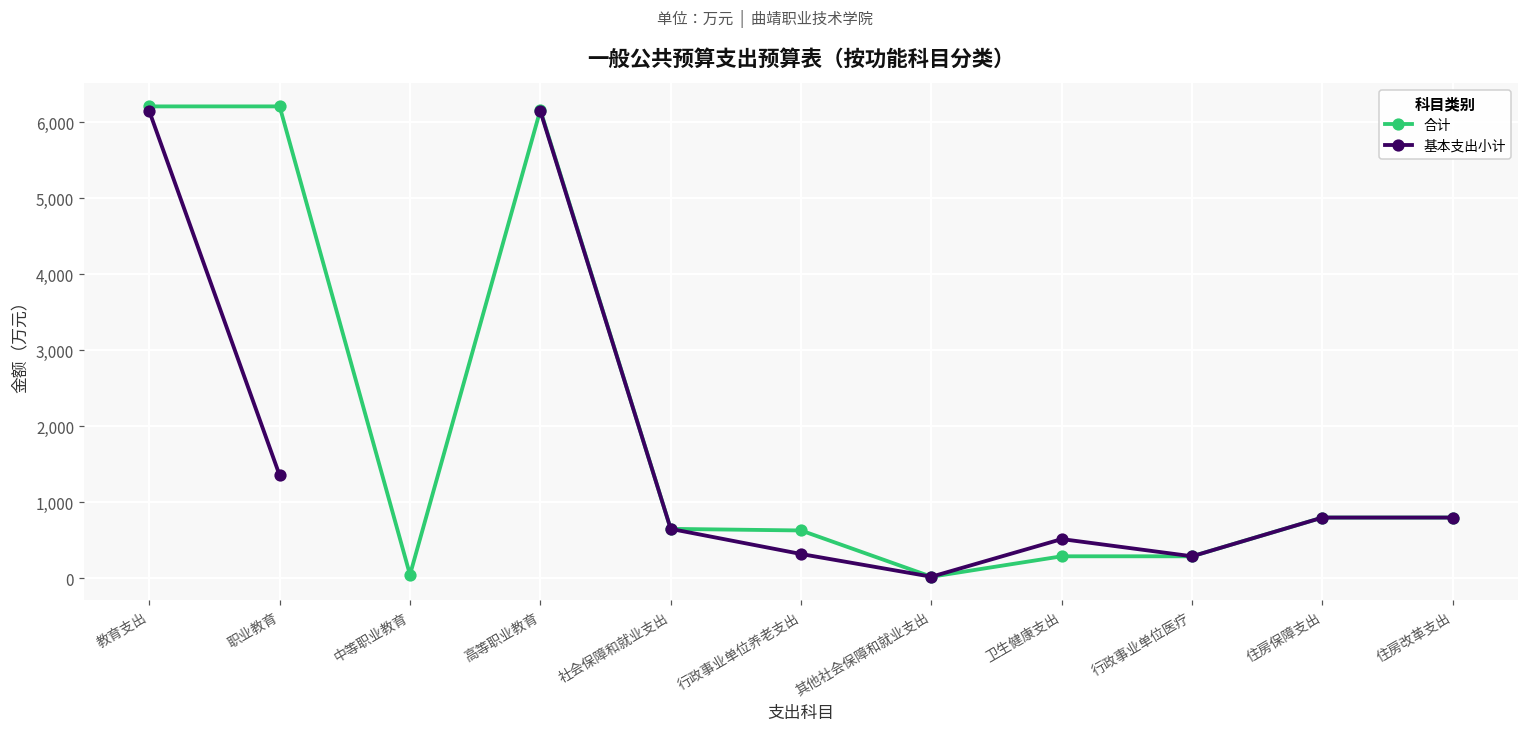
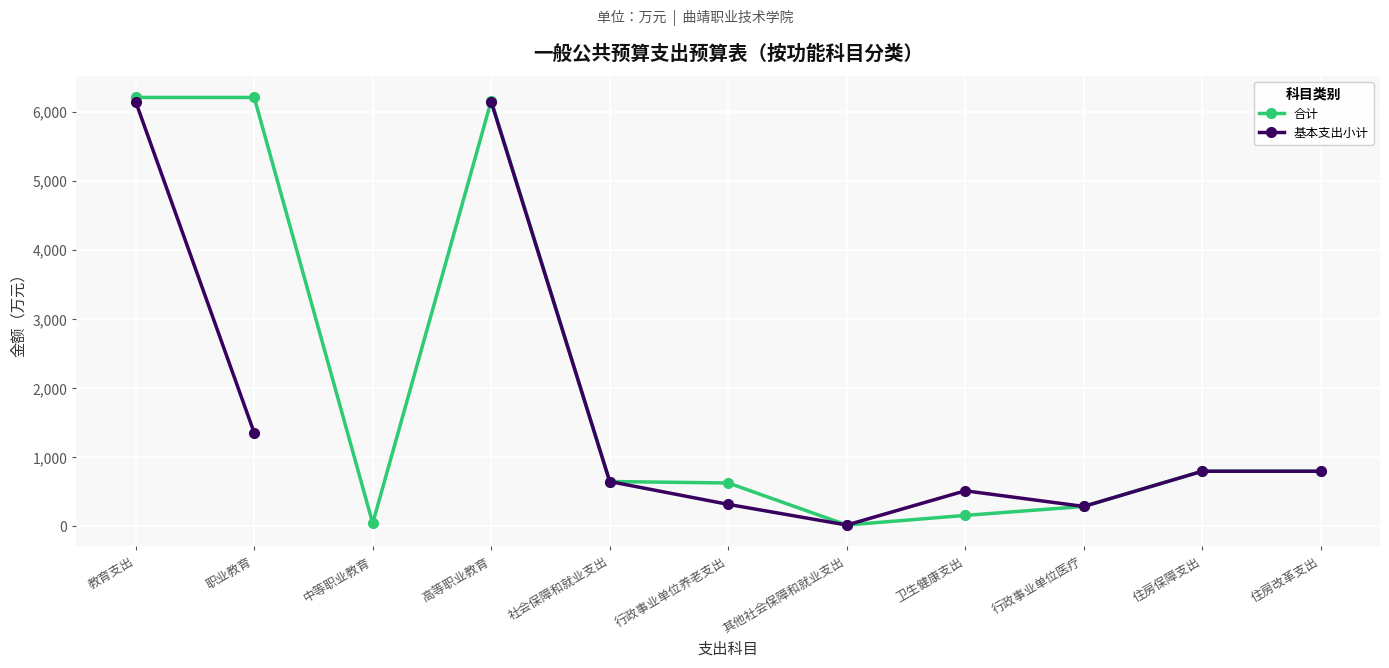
合计, 卫生健康支出: 300 -> 200
